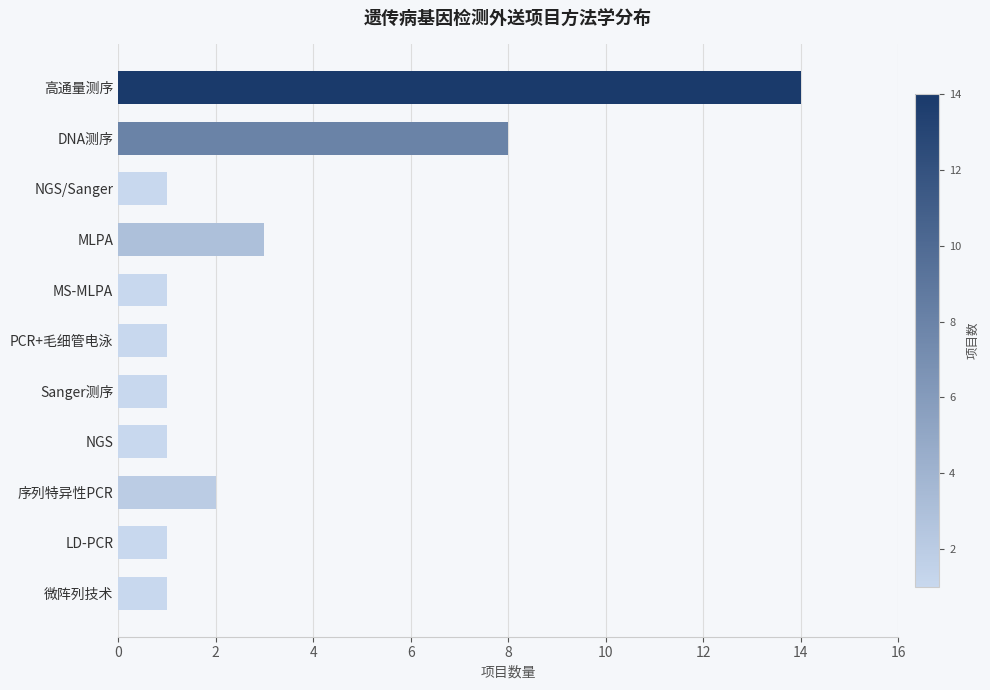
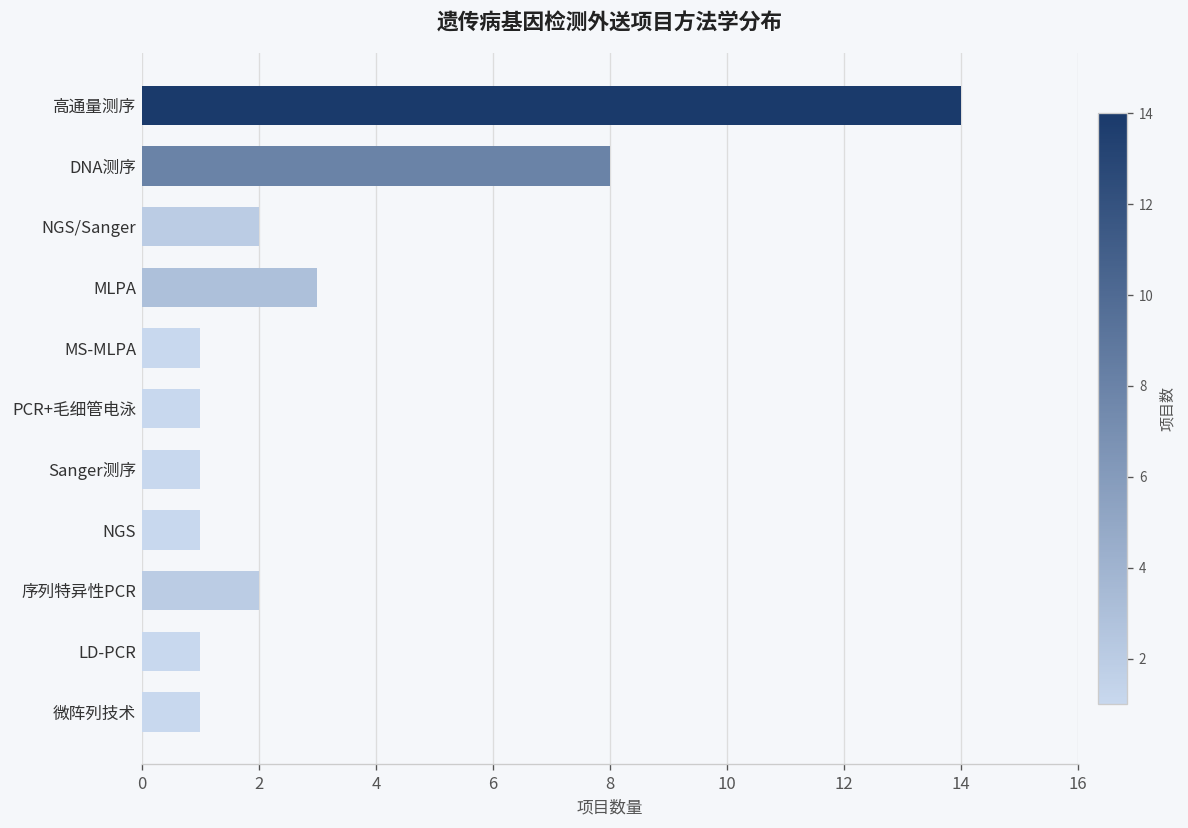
NGS/Sanger: 1 -> 2
